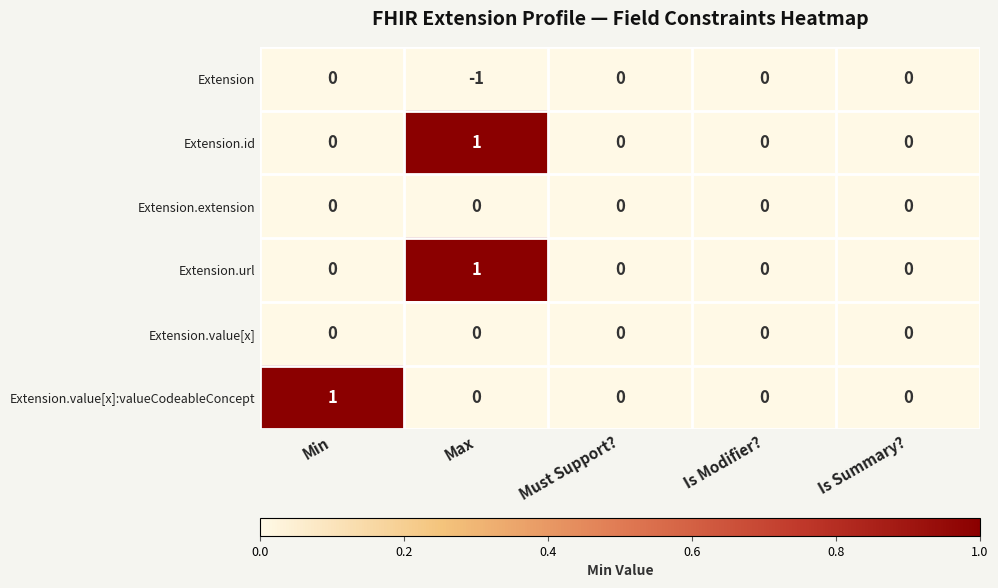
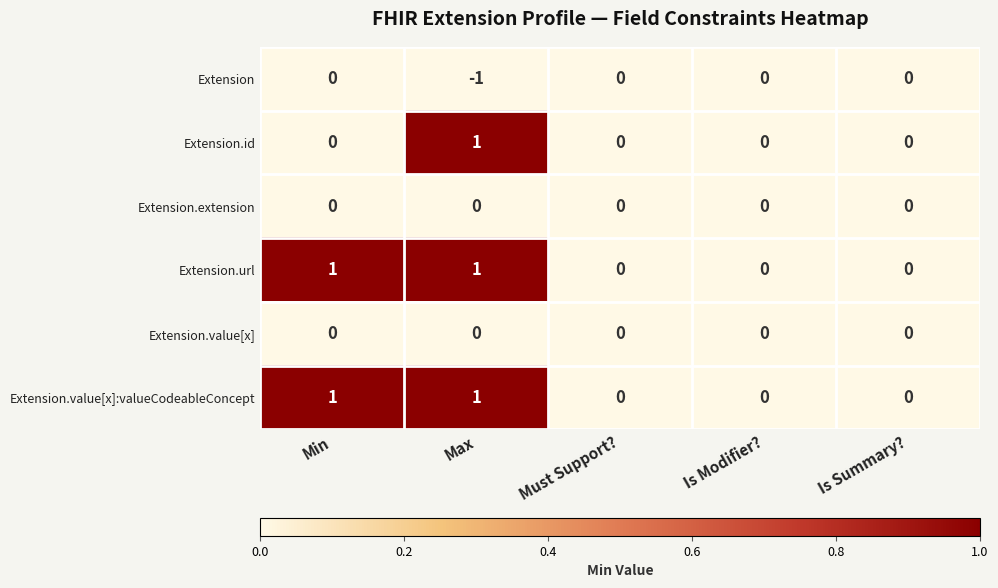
Extension.url, Min: 0 -> 1
Extension.value[x]:valueCodeableConcept, Max: 0 -> 1
